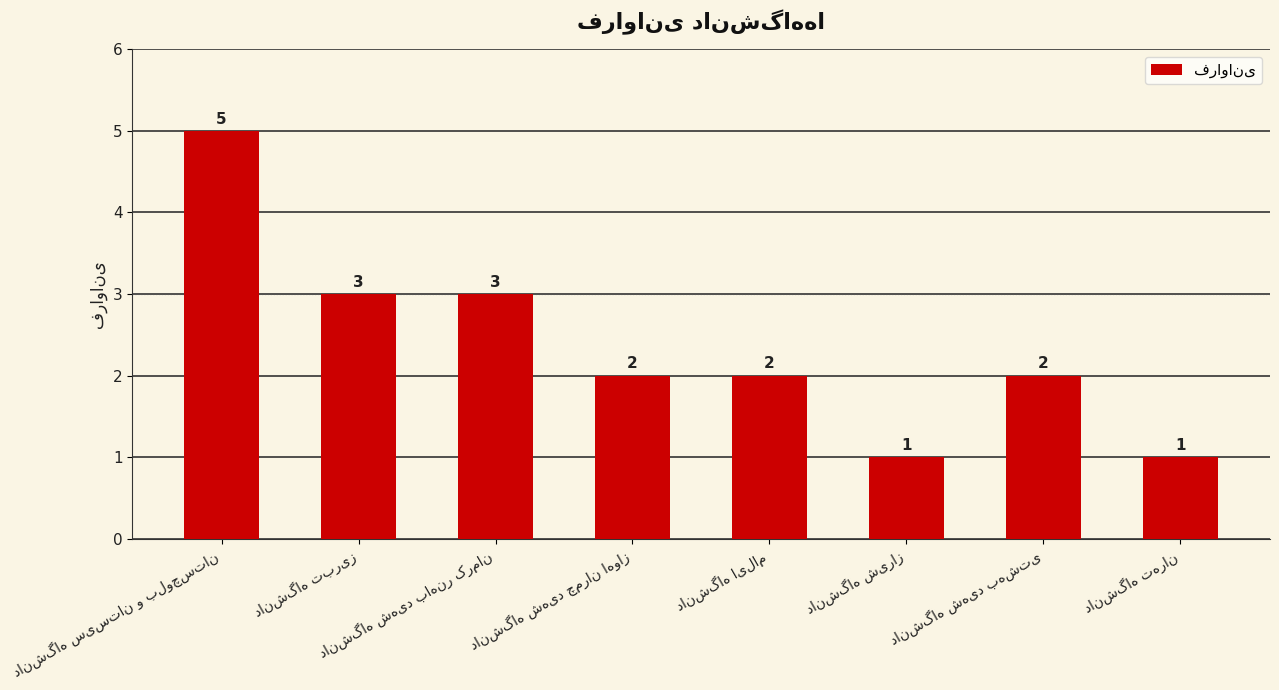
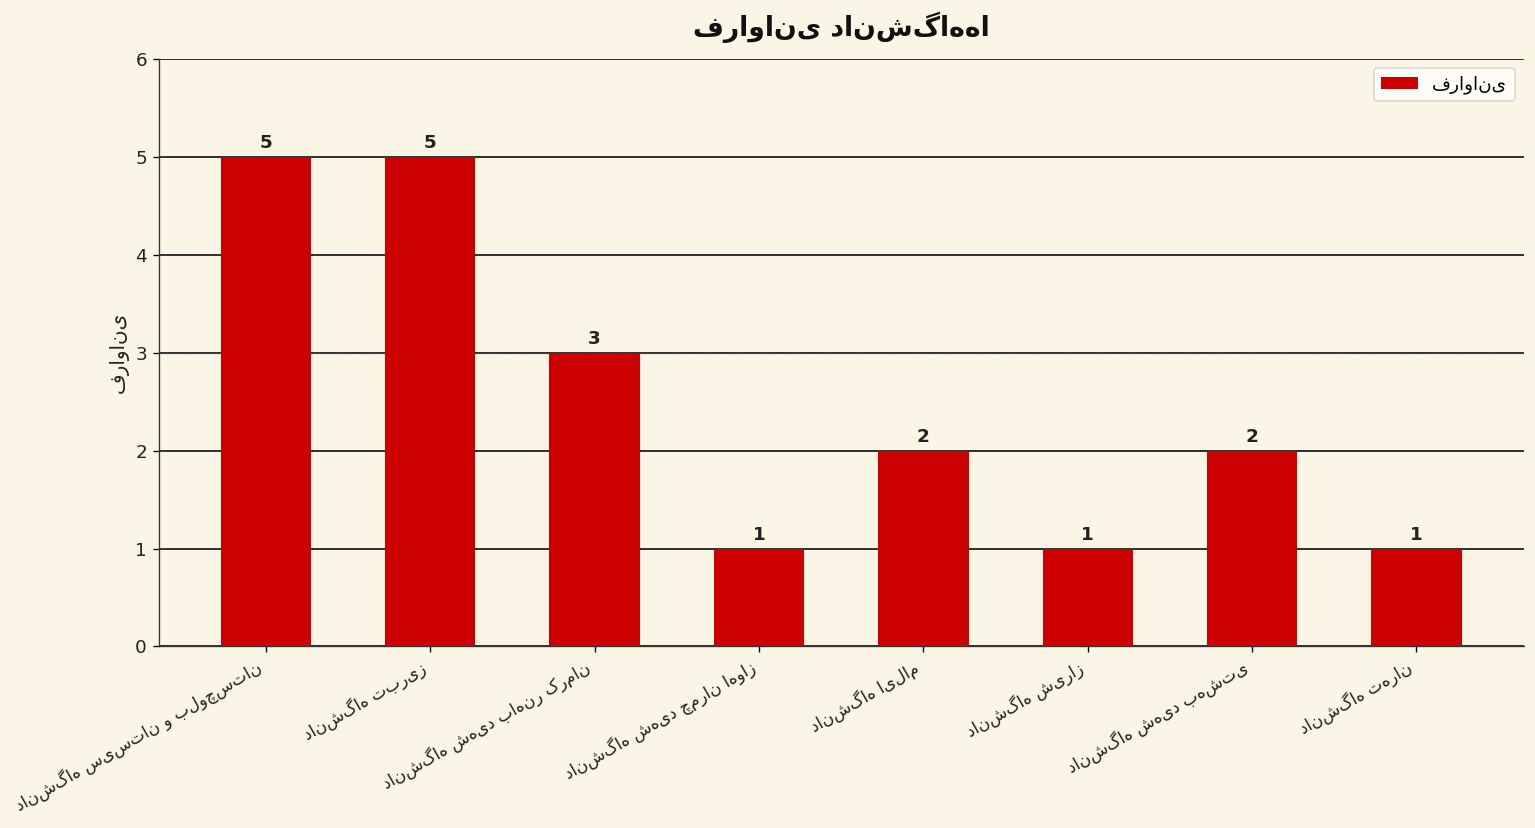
دانشگاه تبریز: 3 -> 5
دانشگاه شهید چمران اهواز: 2 -> 1
